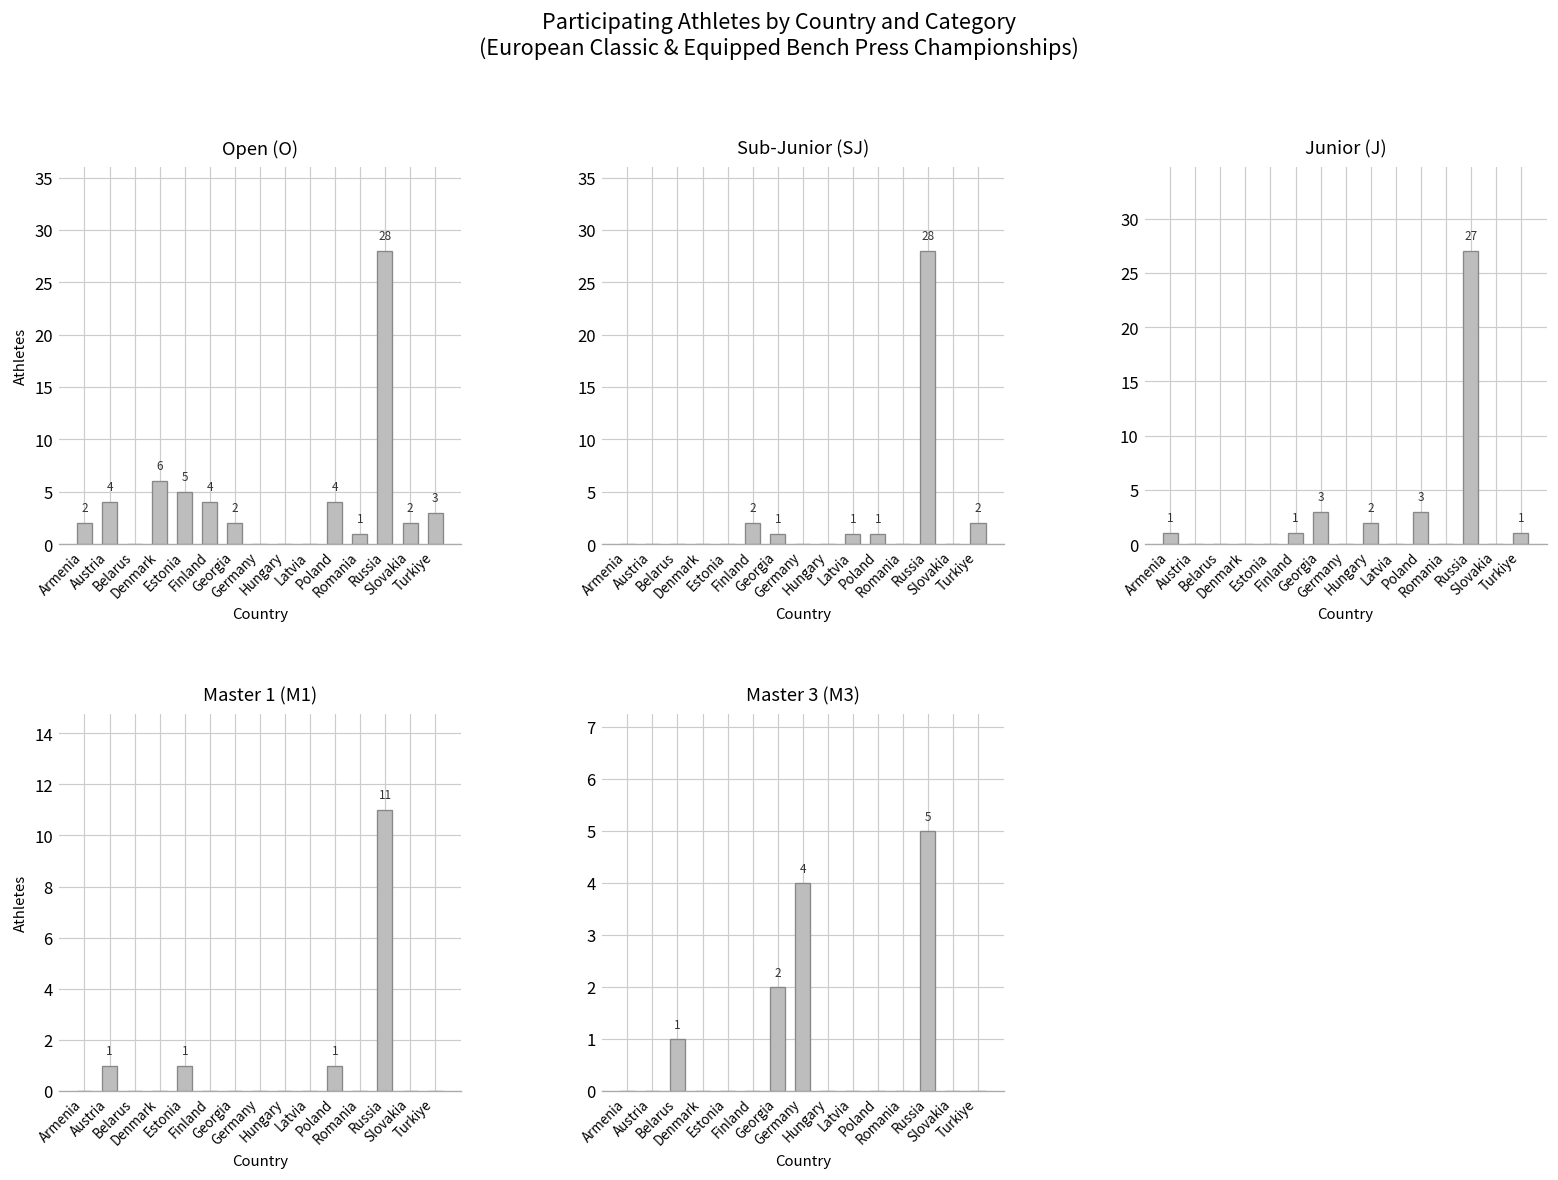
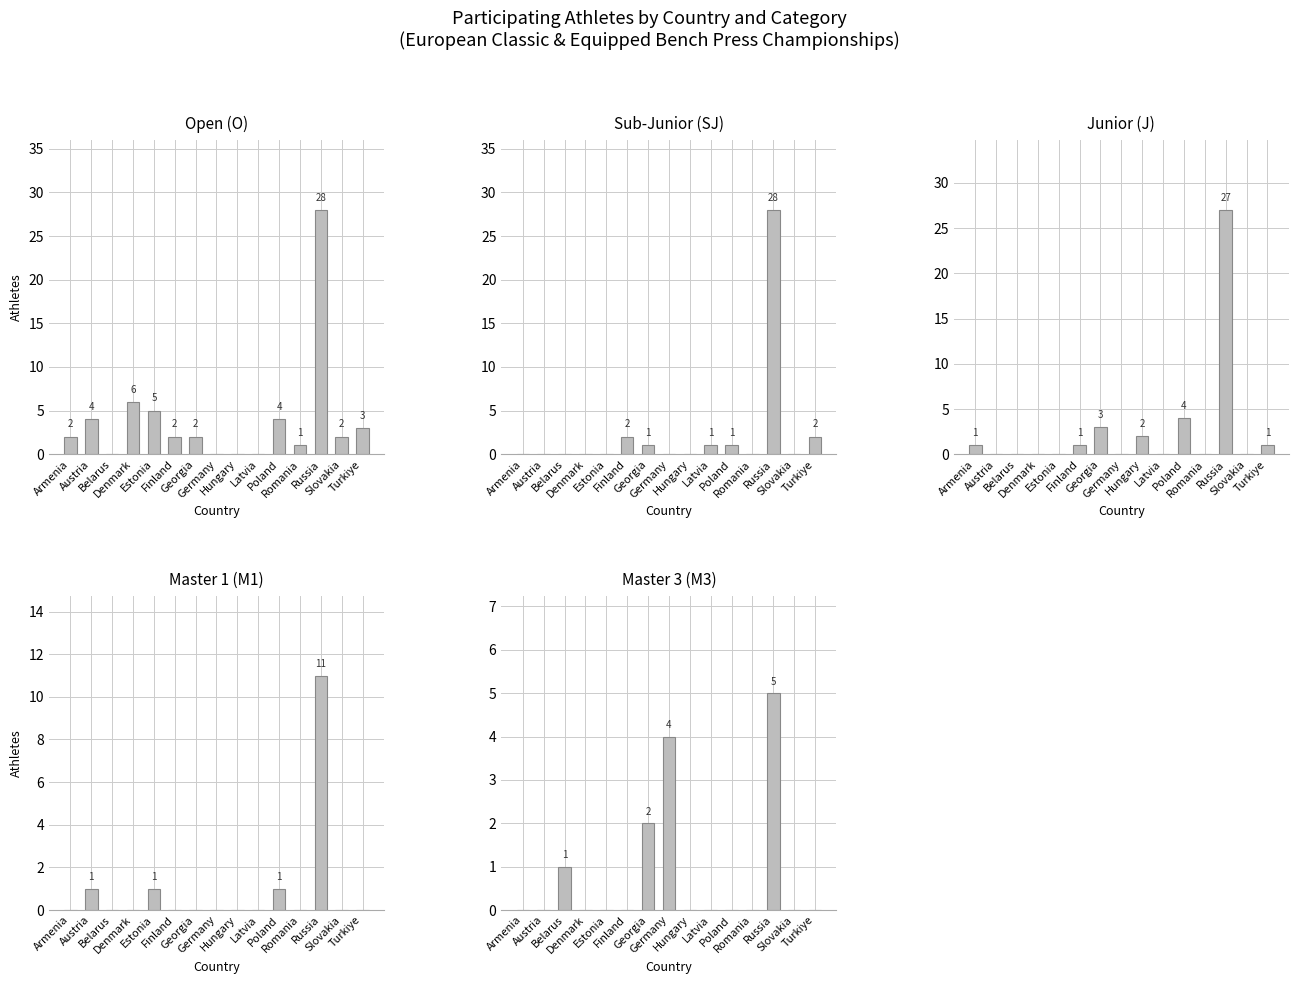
Open (O), Finland: 4 -> 2
Junior (J), Poland: 3 -> 4
